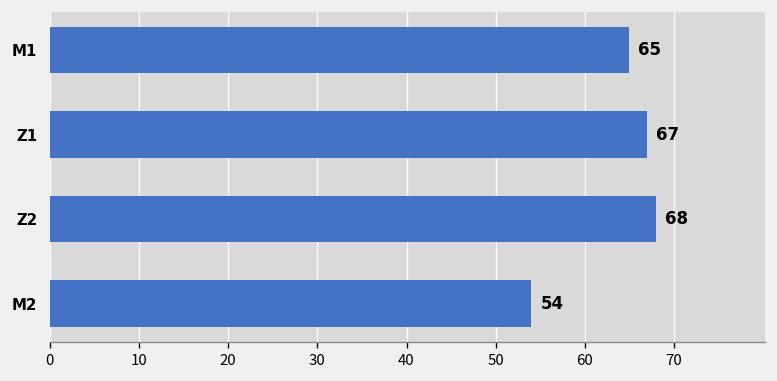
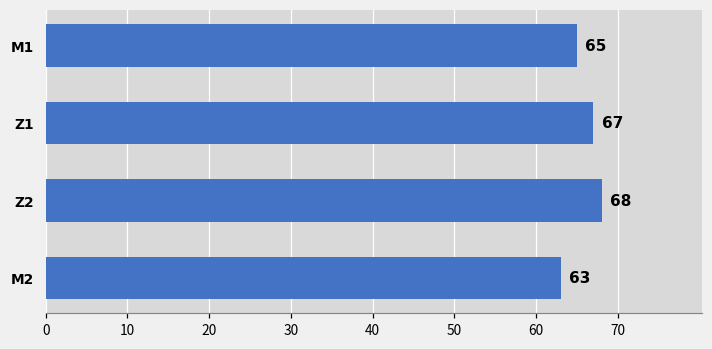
M2: 54 -> 63
